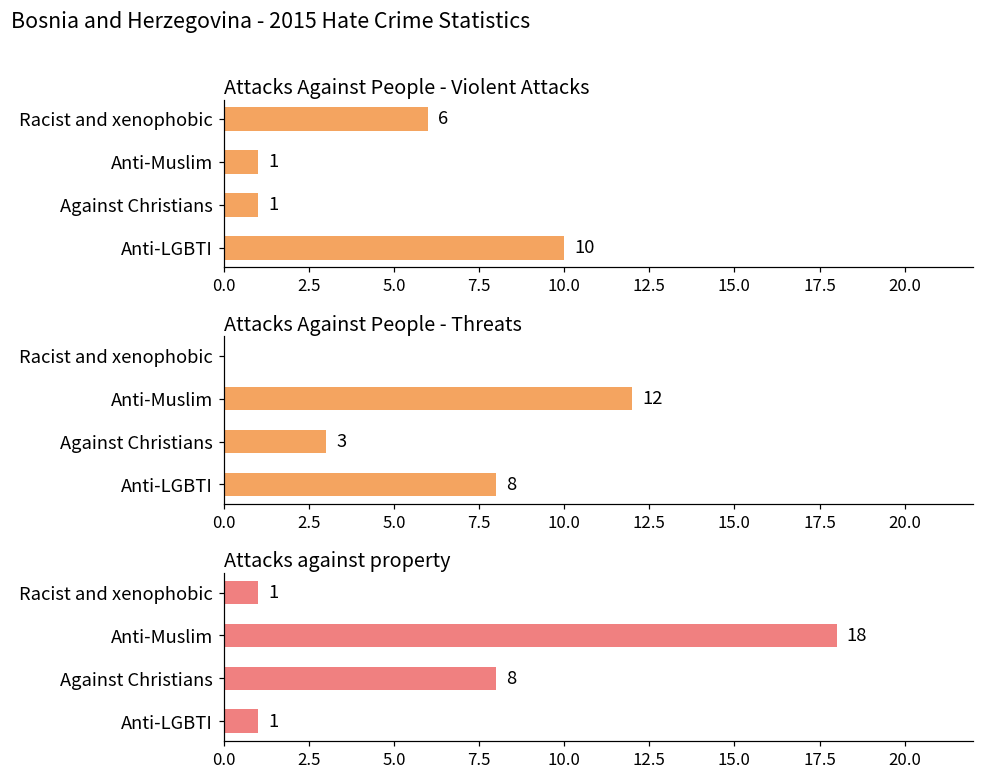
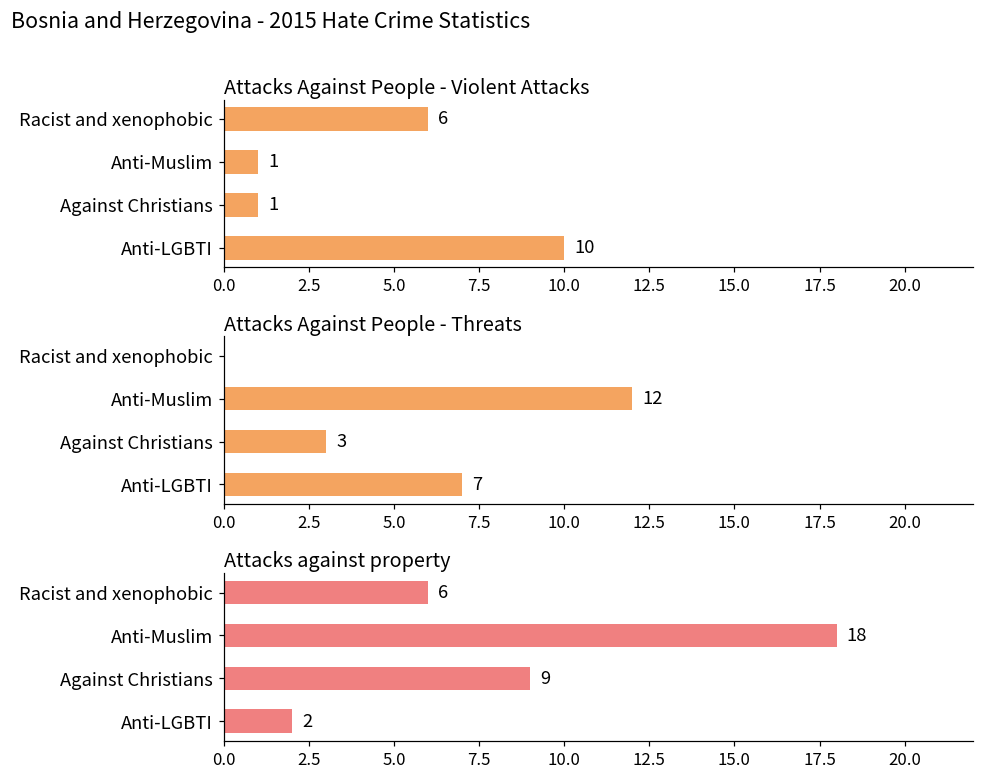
Attacks Against People - Threats, Anti-LGBTI: 8 -> 7
Attacks against property, Racist and xenophobic: 1 -> 6
Attacks against property, Against Christians: 8 -> 9
Attacks against property, Anti-LGBTI: 1 -> 2
